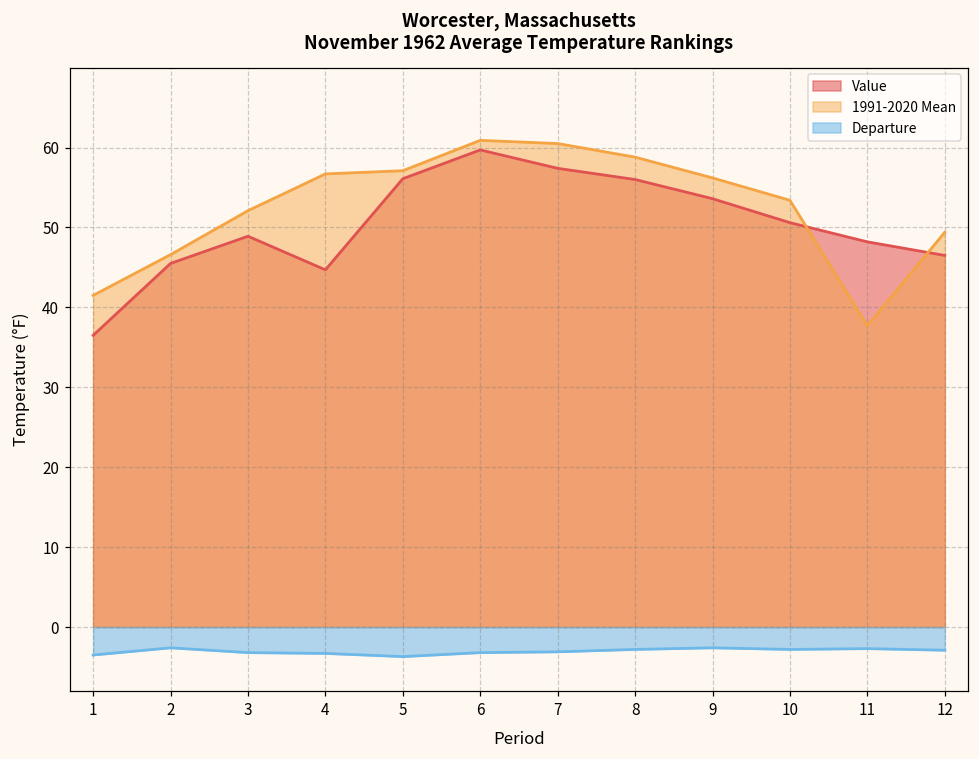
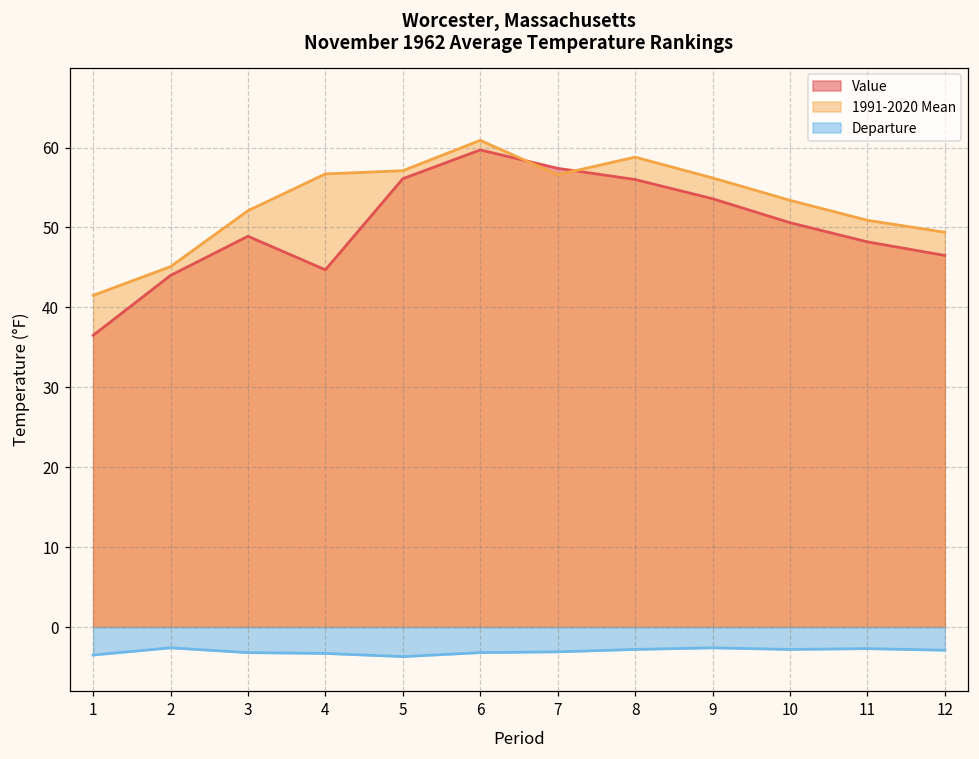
Value, 2: 46 -> 44
1991-2020 Mean, 2: 47 -> 45
1991-2020 Mean, 7: 61 -> 57
1991-2020 Mean, 11: 38 -> 51
